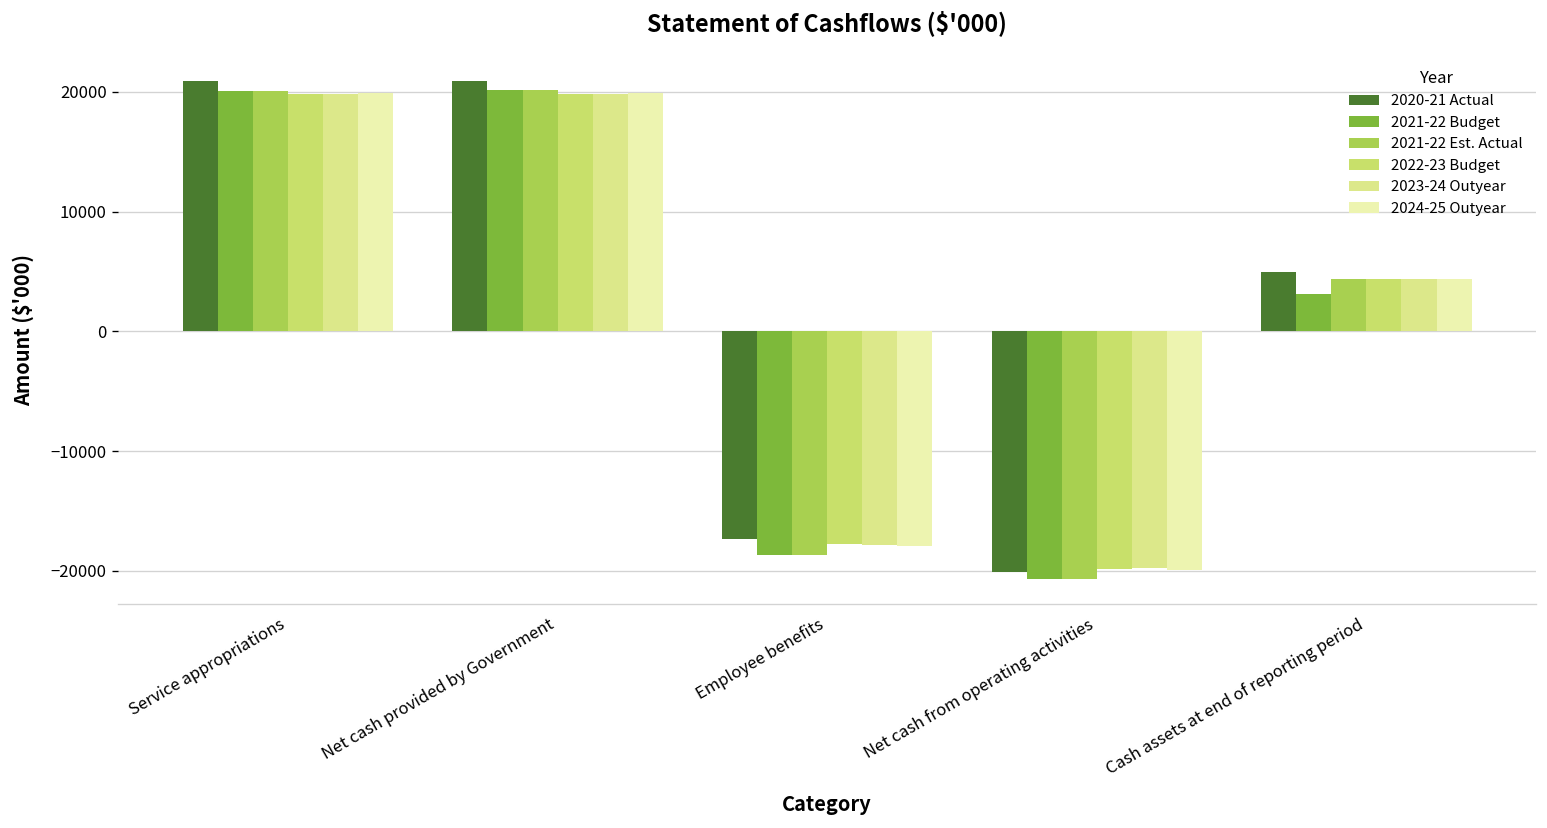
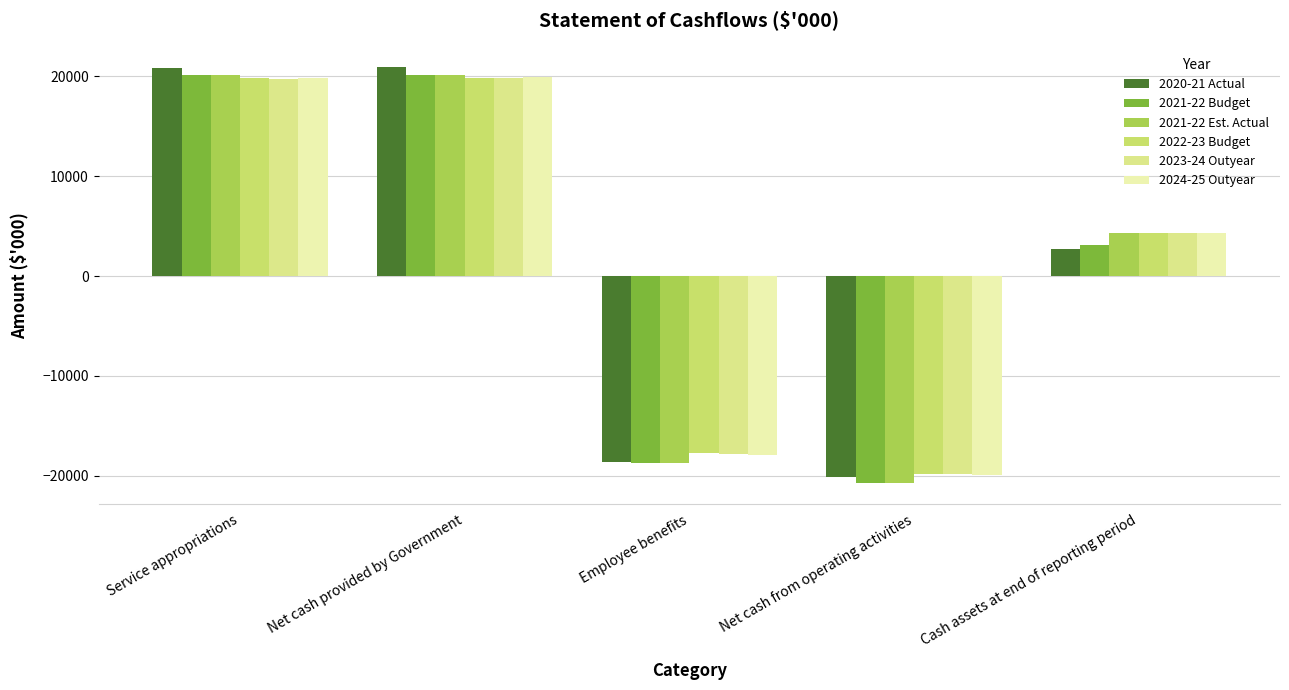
2020-21 Actual, Employee benefits: -17000 -> -19000
2020-21 Actual, Cash assets at end of reporting period: 5000 -> 3000
